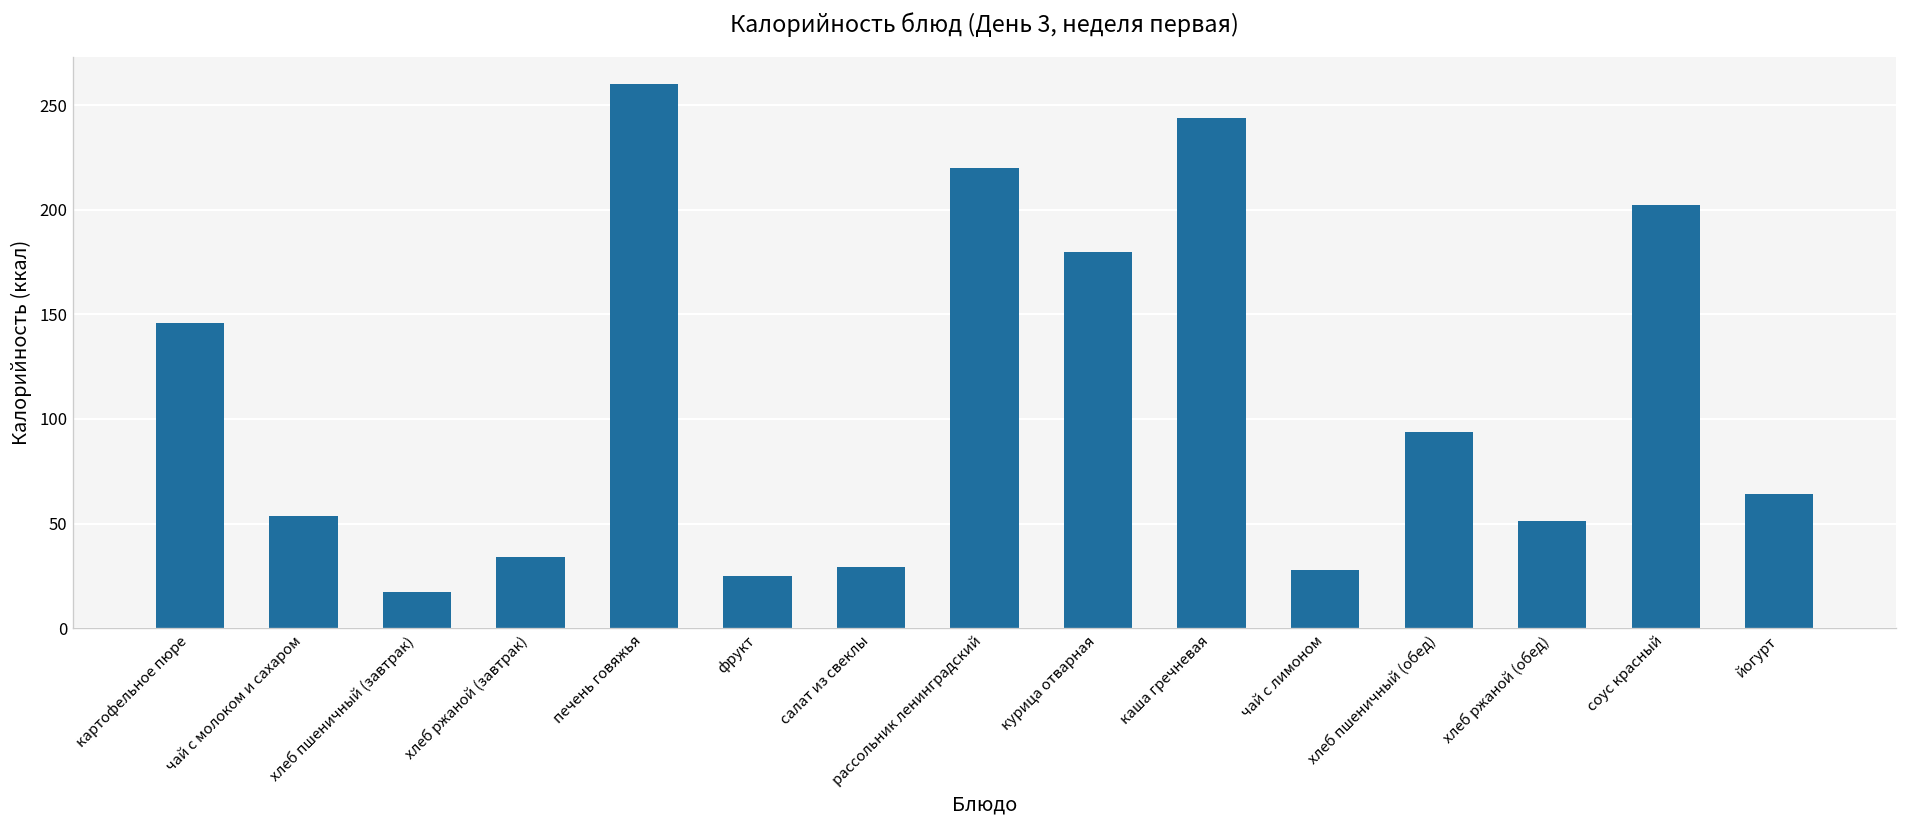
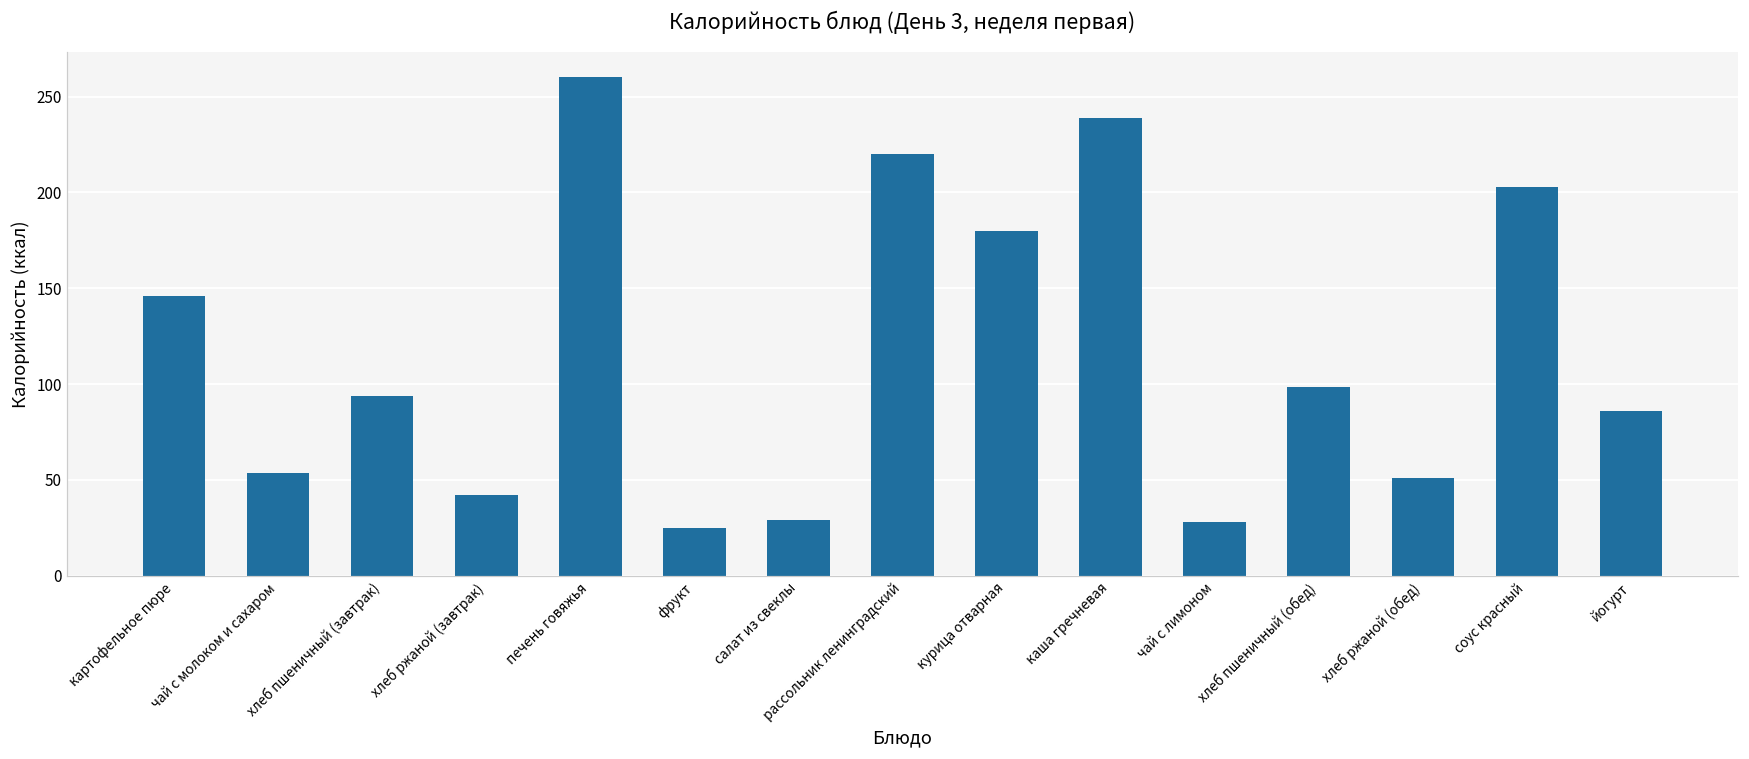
хлеб пшеничный (завтрак): 17 -> 94
хлеб ржаной (завтрак): 34 -> 42
каша гречневая: 244 -> 239
хлеб пшеничный (обед): 94 -> 99
йогурт: 64 -> 86
